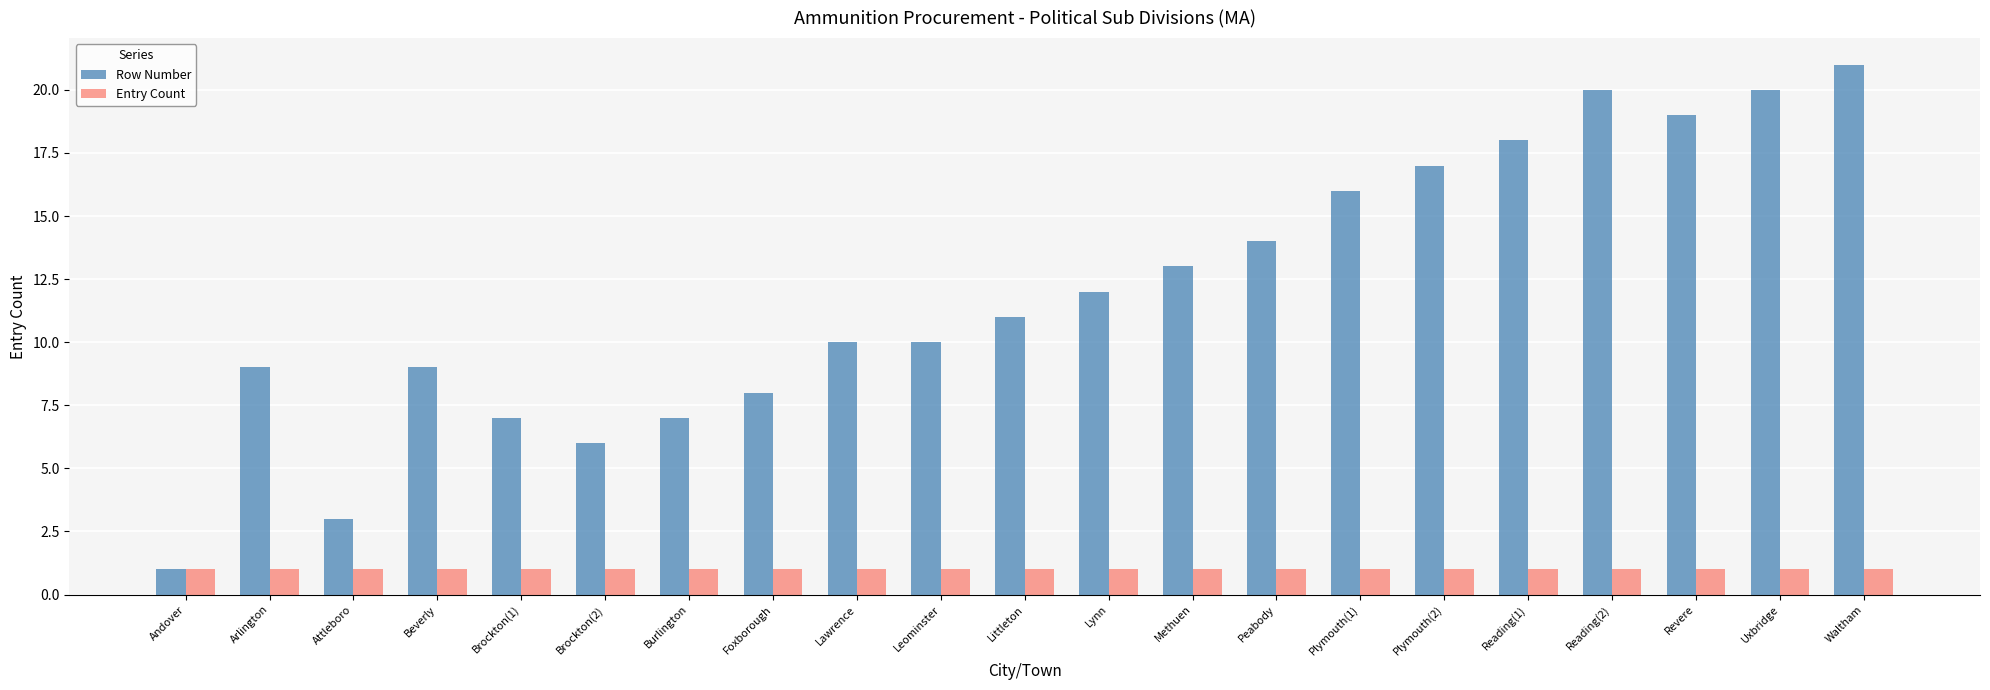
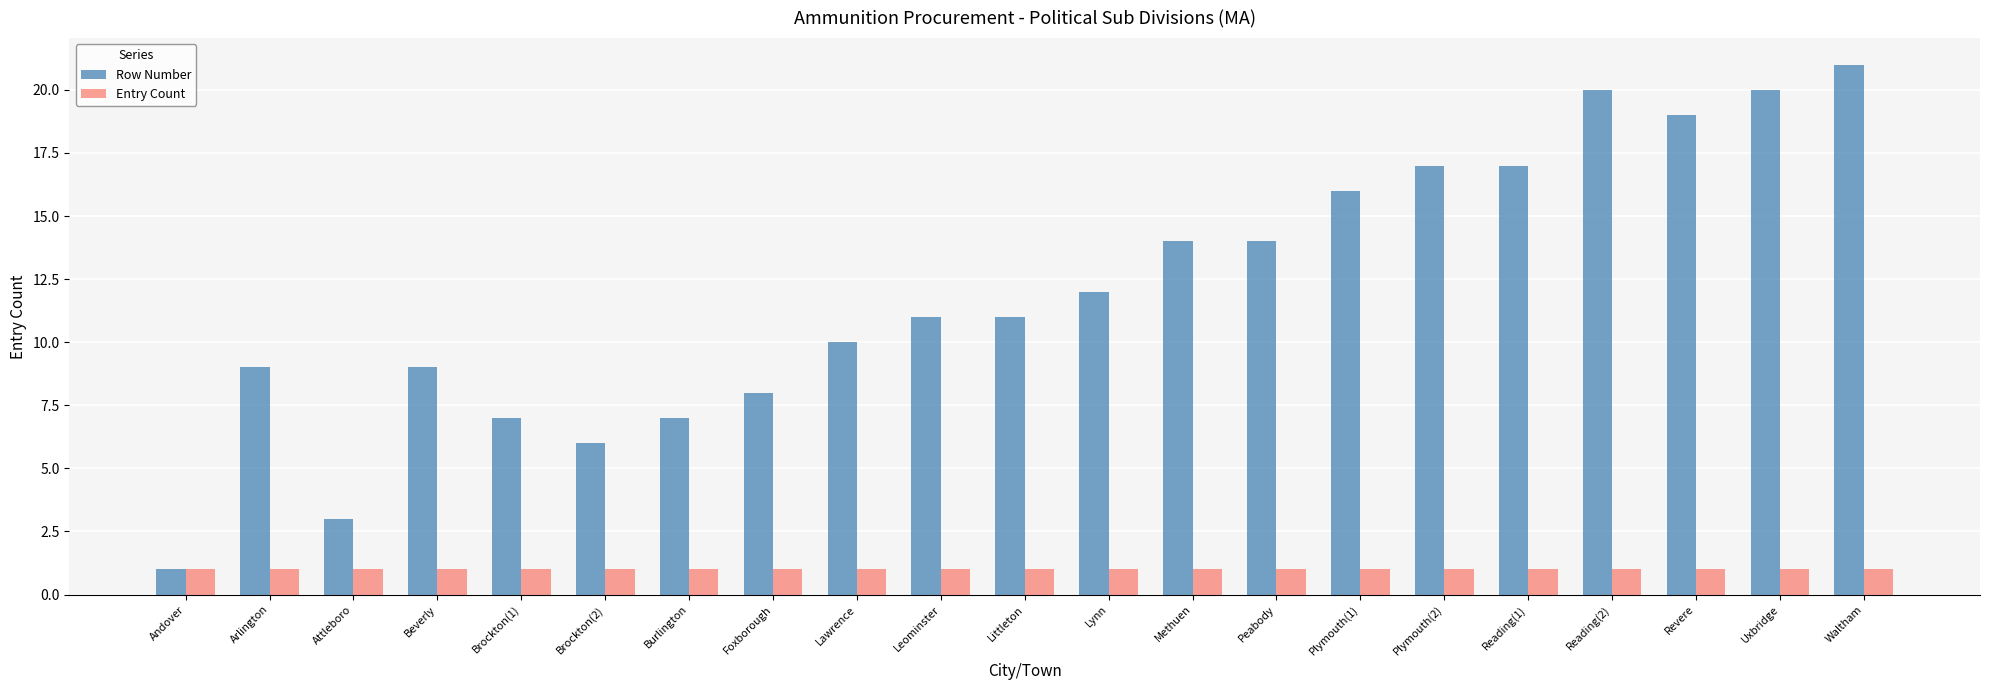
Row Number, Leominster: 10 -> 11
Row Number, Methuen: 13 -> 14
Row Number, Reading(1): 18 -> 17
